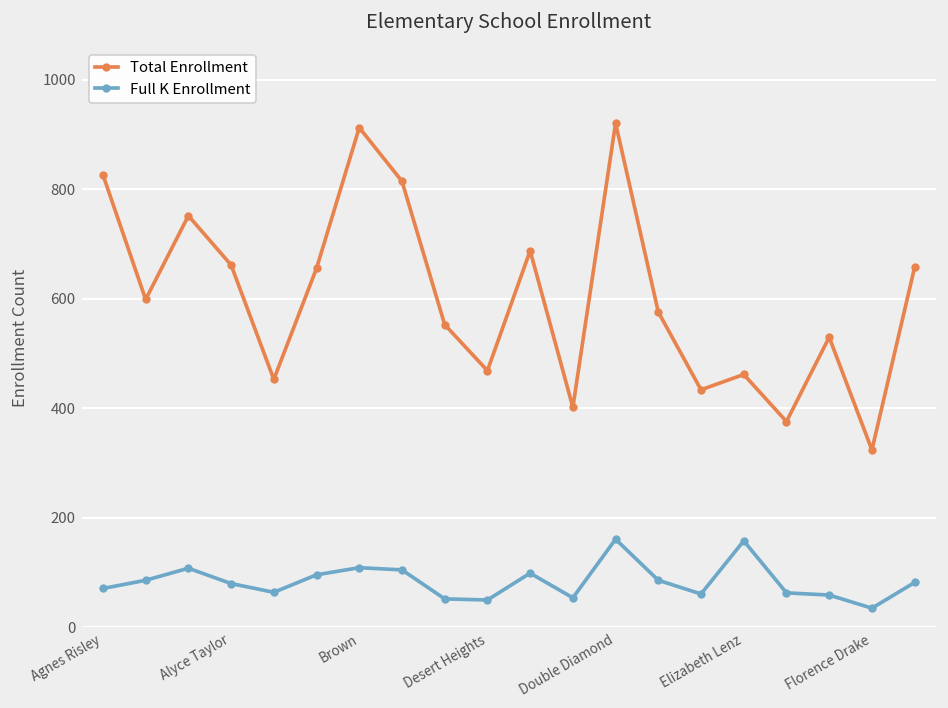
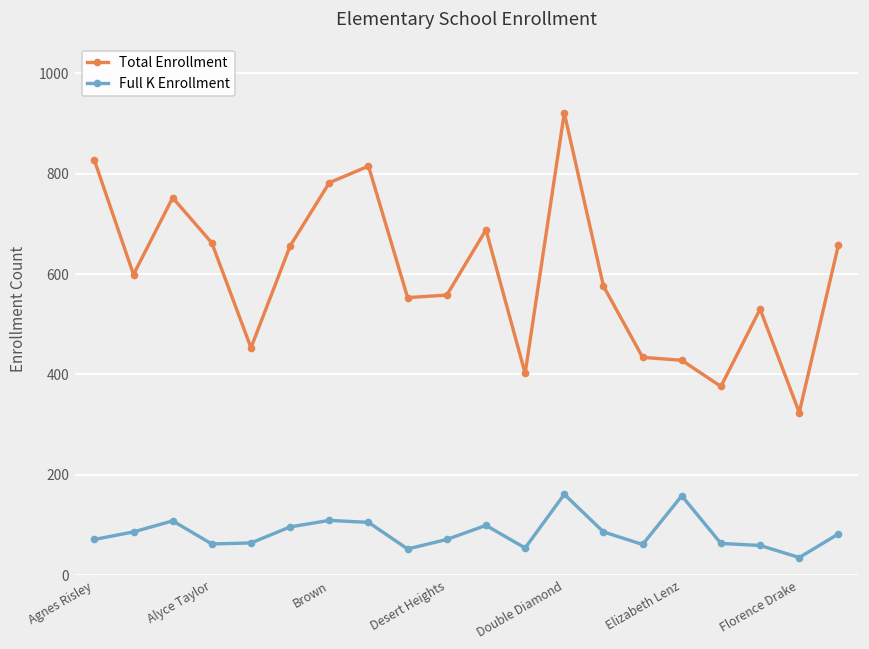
Full K Enrollment, Alyce Taylor: 80 -> 60
Total Enrollment, Brown: 910 -> 780
Total Enrollment, Desert Heights: 470 -> 560
Full K Enrollment, Desert Heights: 50 -> 70
Total Enrollment, Elizabeth Lenz: 460 -> 430
